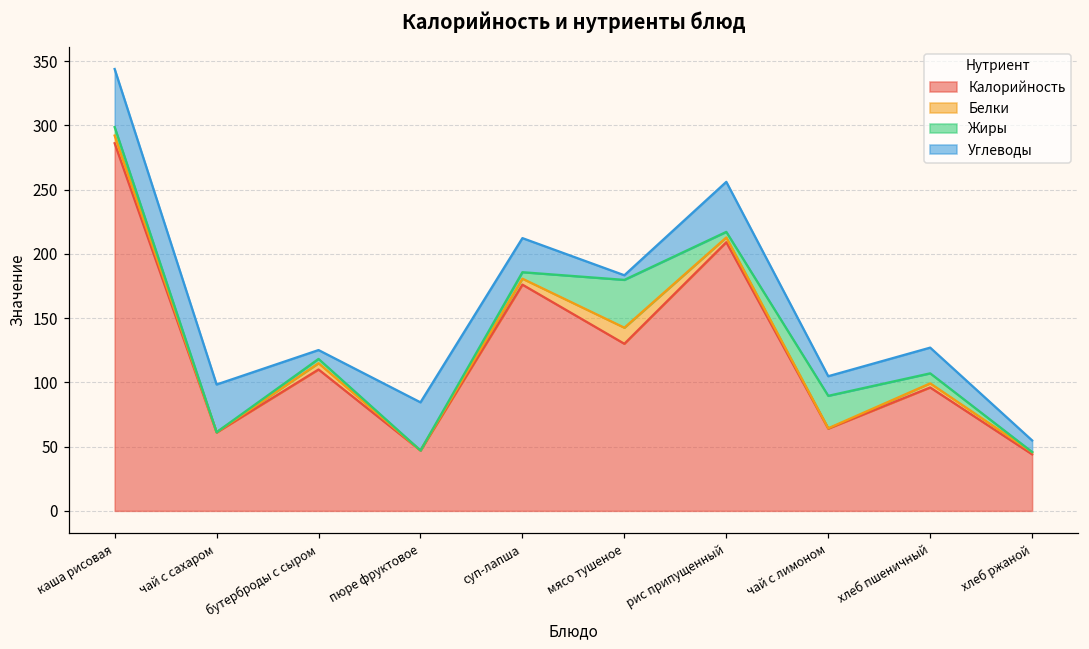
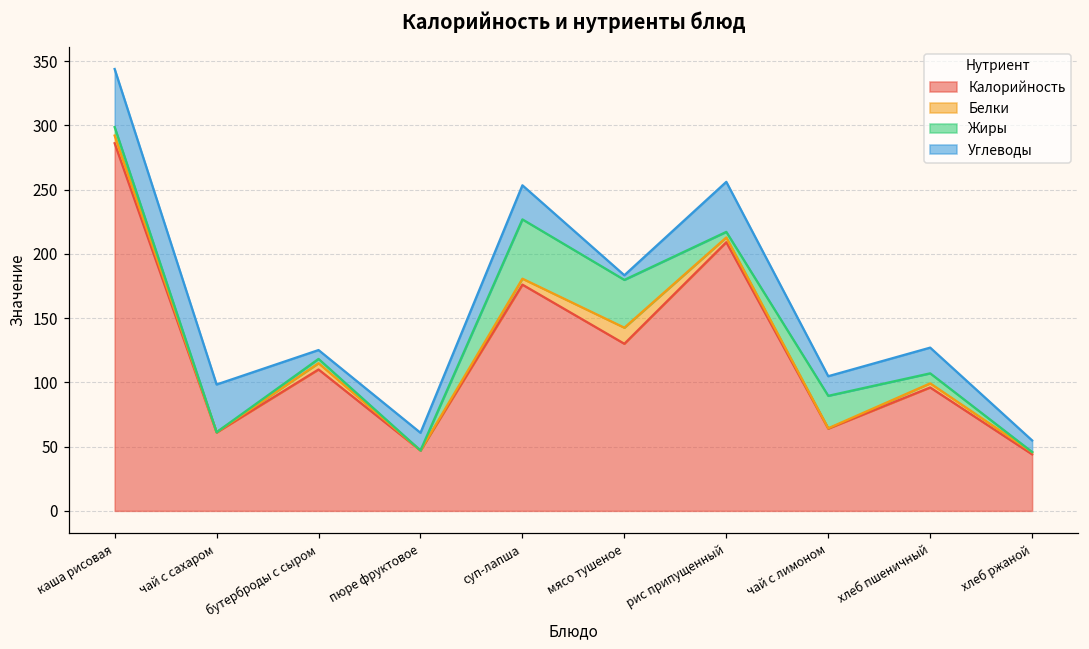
Углеводы, пюре фруктовое: 37 -> 14
Жиры, суп-лапша: 5 -> 46
